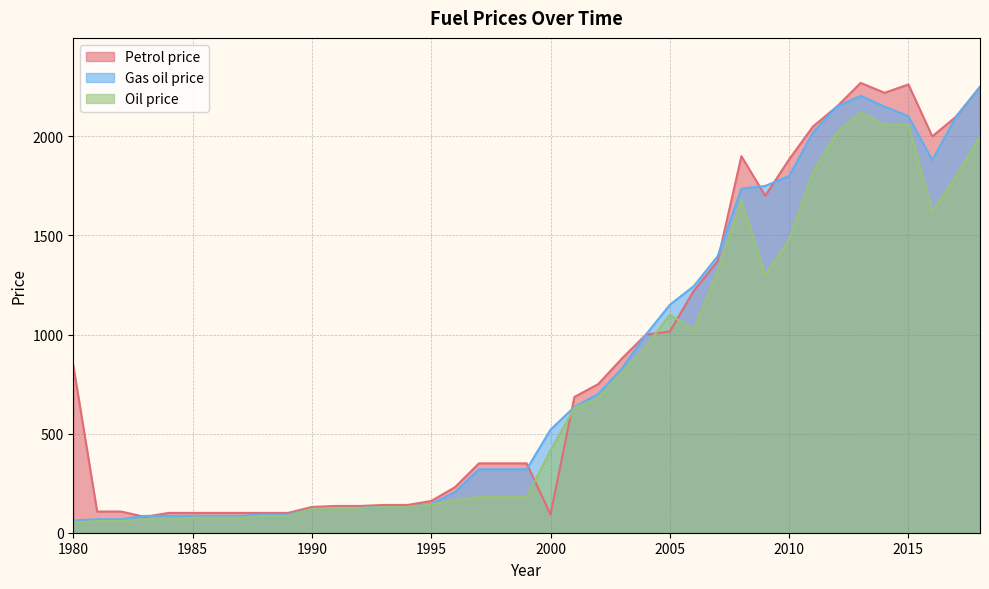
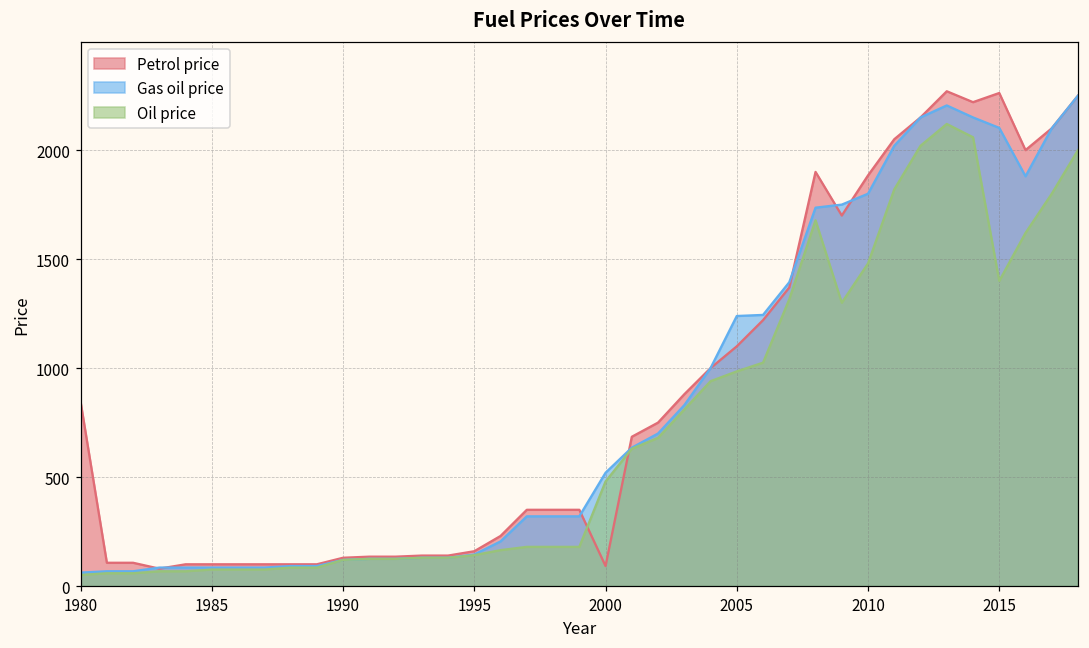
Oil price, 2000: 420 -> 480
Petrol price, 2005: 1020 -> 1100
Gas oil price, 2005: 1150 -> 1240
Oil price, 2005: 1100 -> 990
Oil price, 2015: 2060 -> 1400
